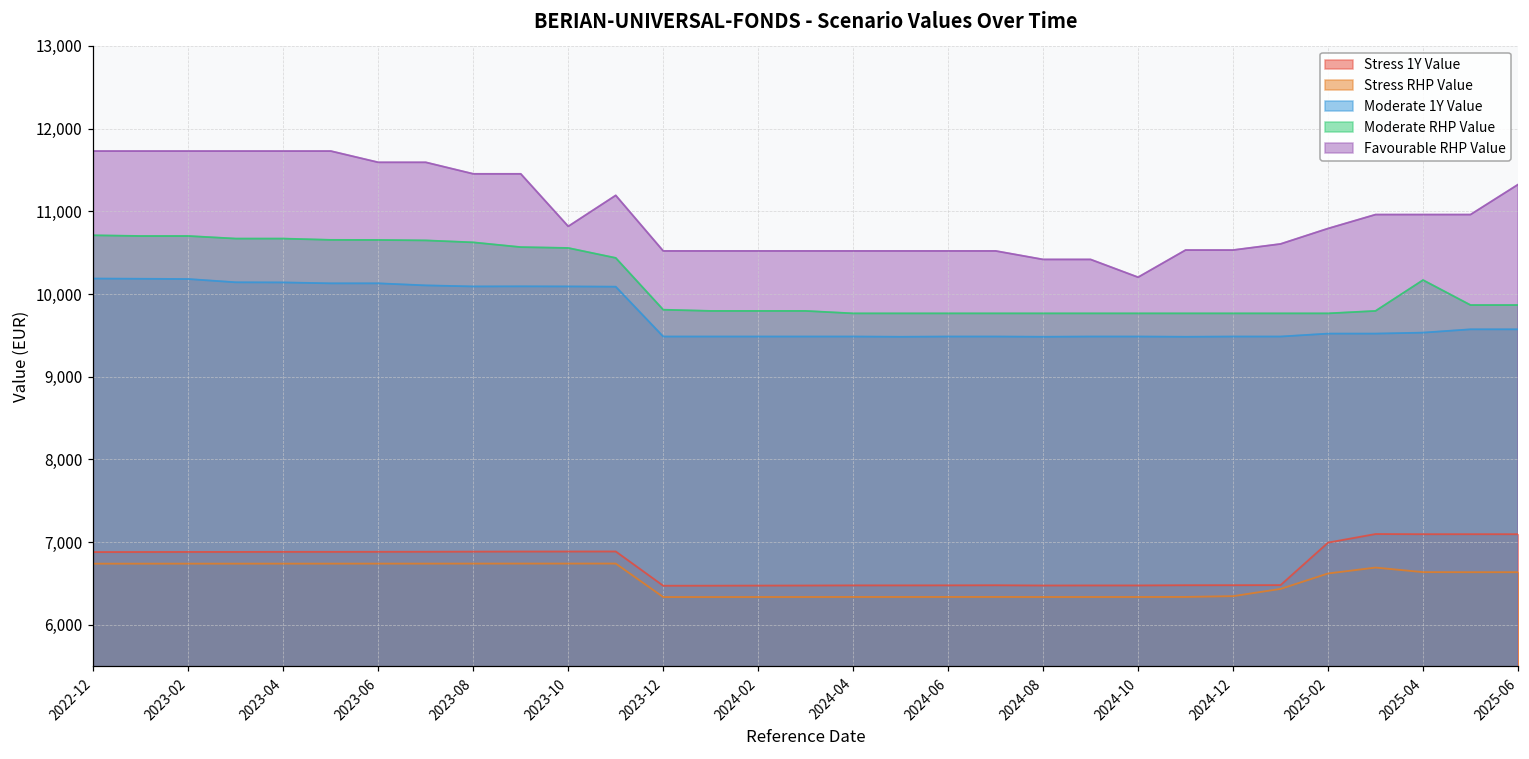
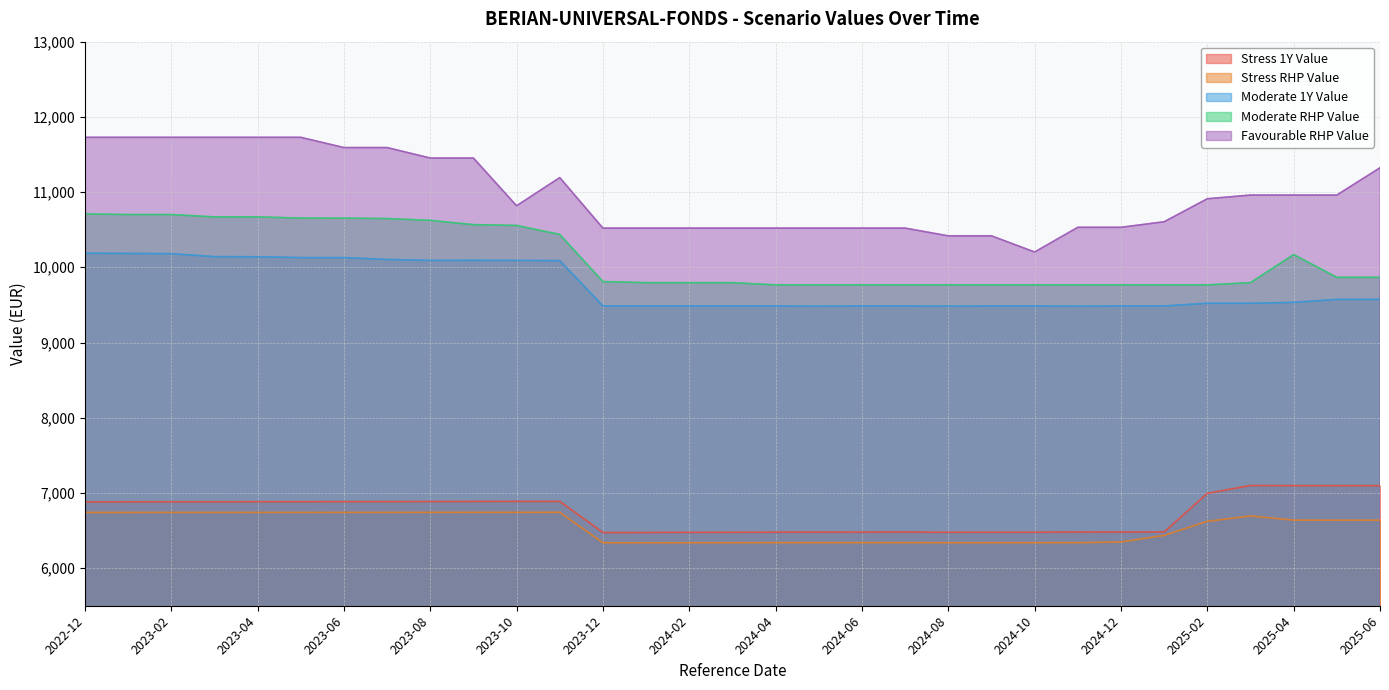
Favourable RHP Value, 2025-02: 10,800 -> 10,900
